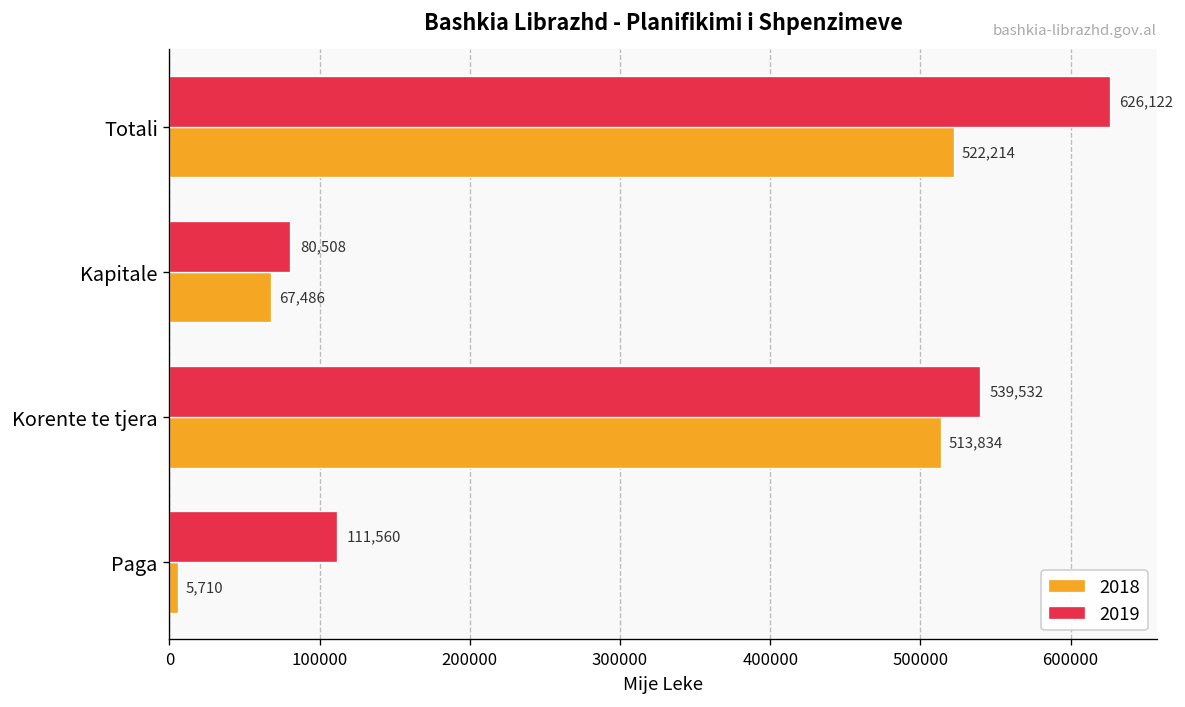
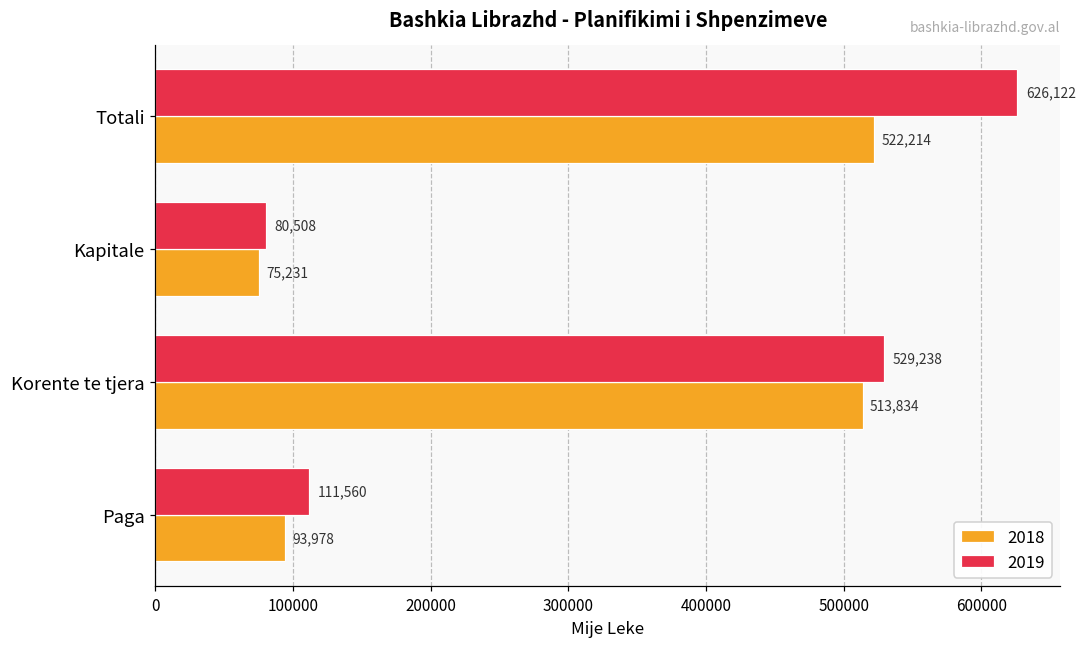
2018, Kapitale: 67,486 -> 75,231
2019, Korente te tjera: 539,532 -> 529,238
2018, Paga: 5,710 -> 93,978
